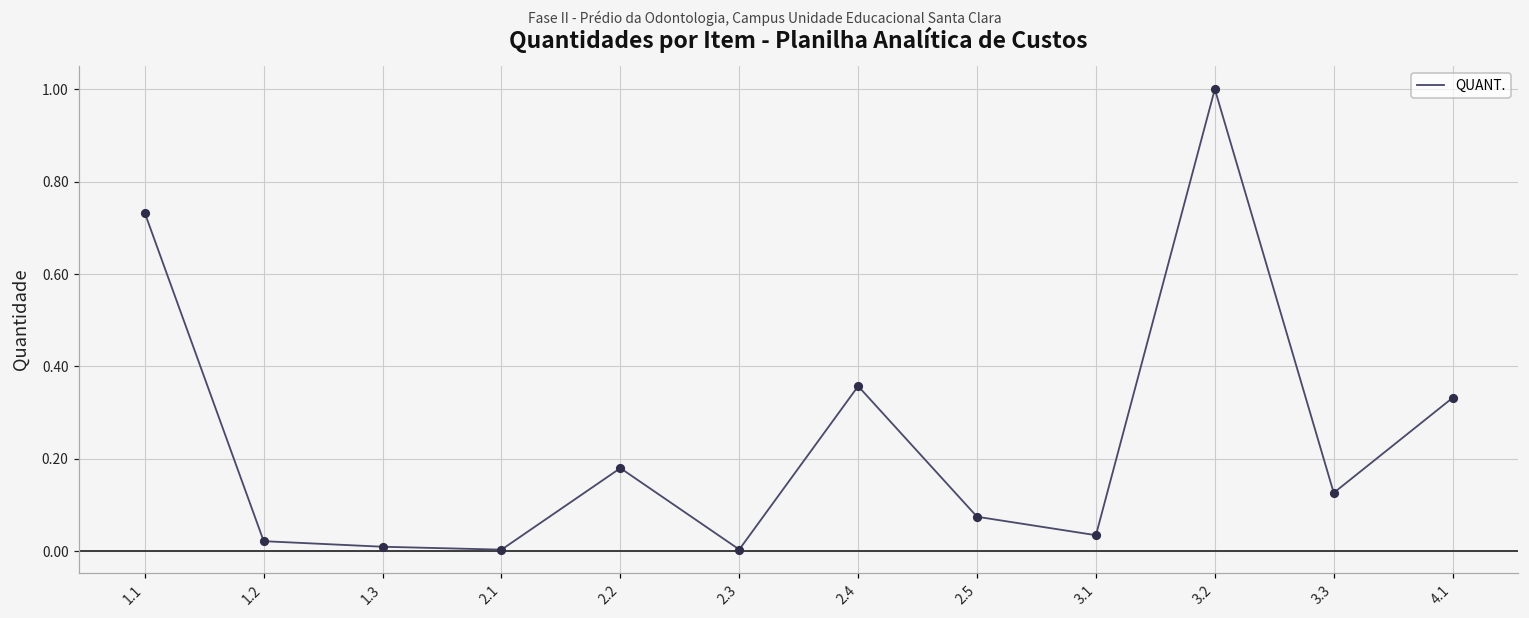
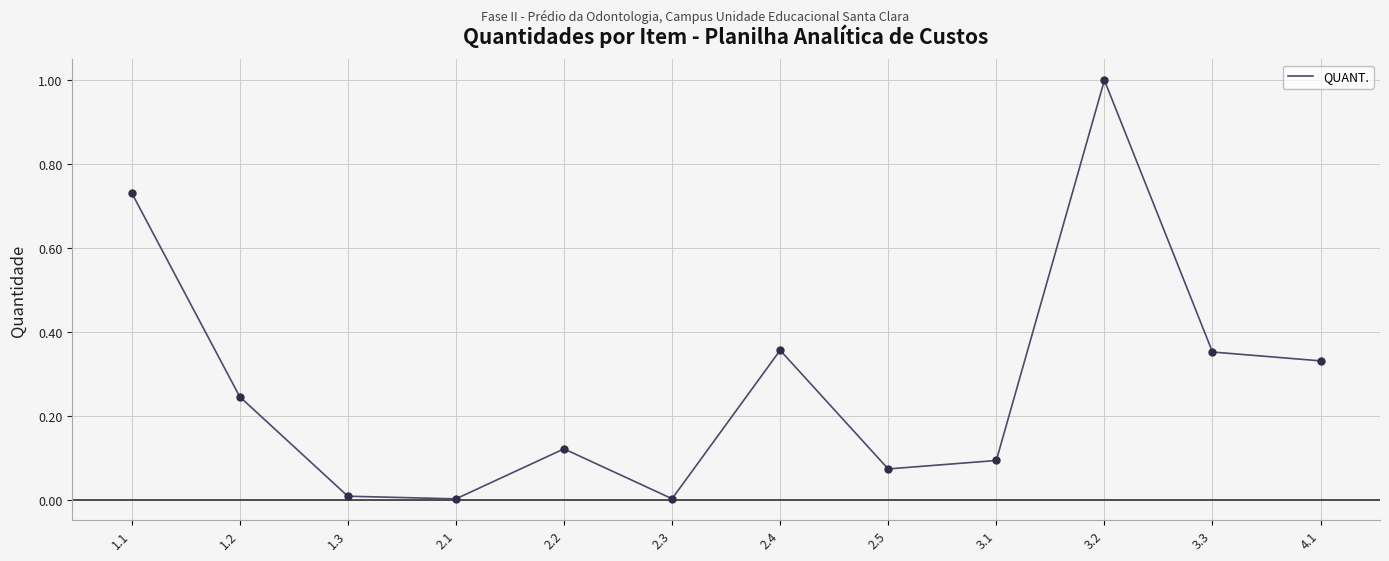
1.2: 0.02 -> 0.25
2.2: 0.18 -> 0.12
3.1: 0.03 -> 0.09
3.3: 0.13 -> 0.35
